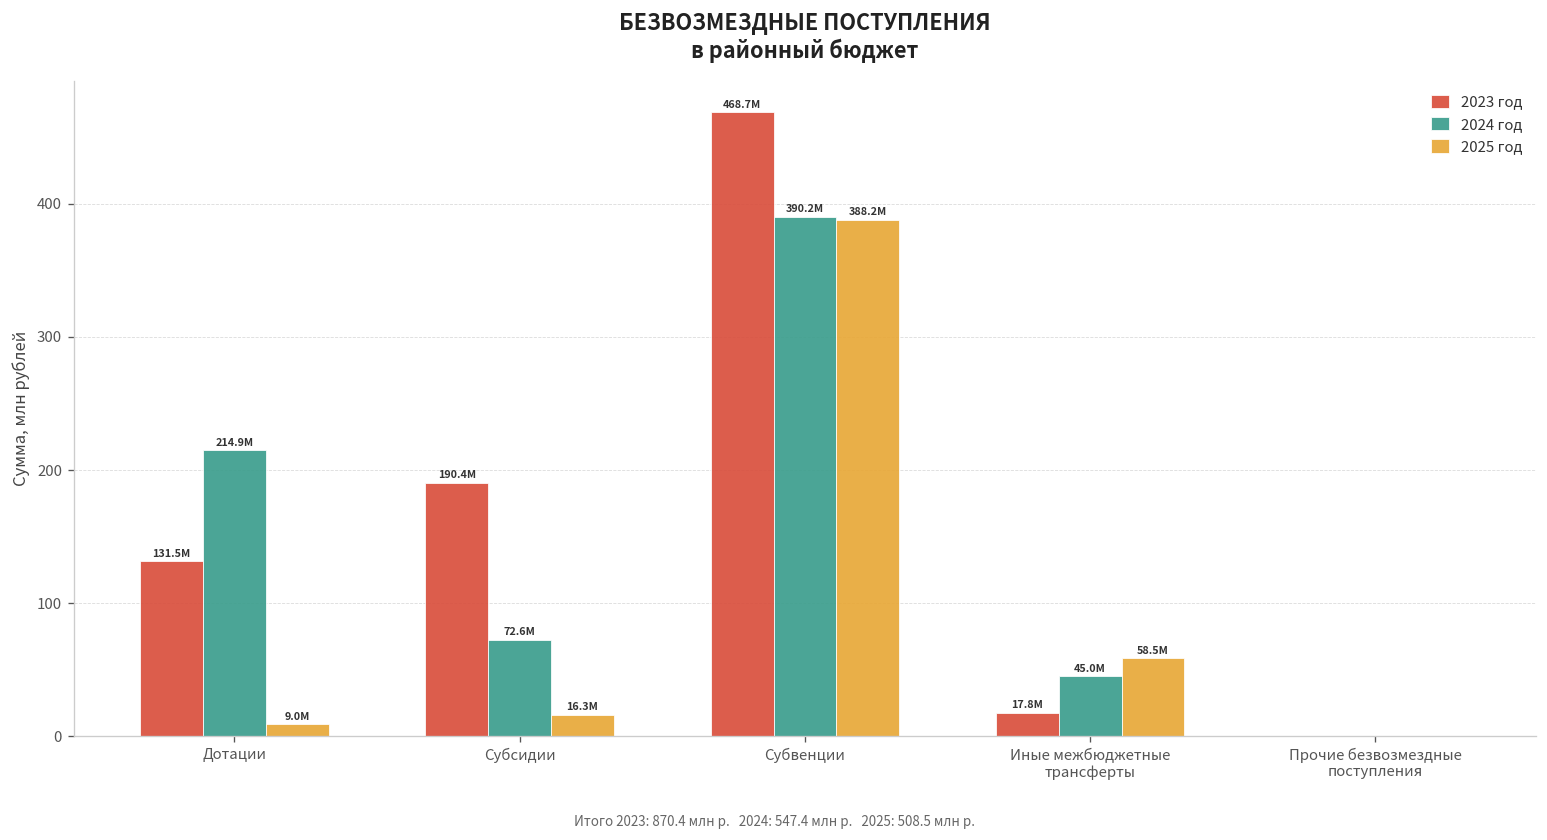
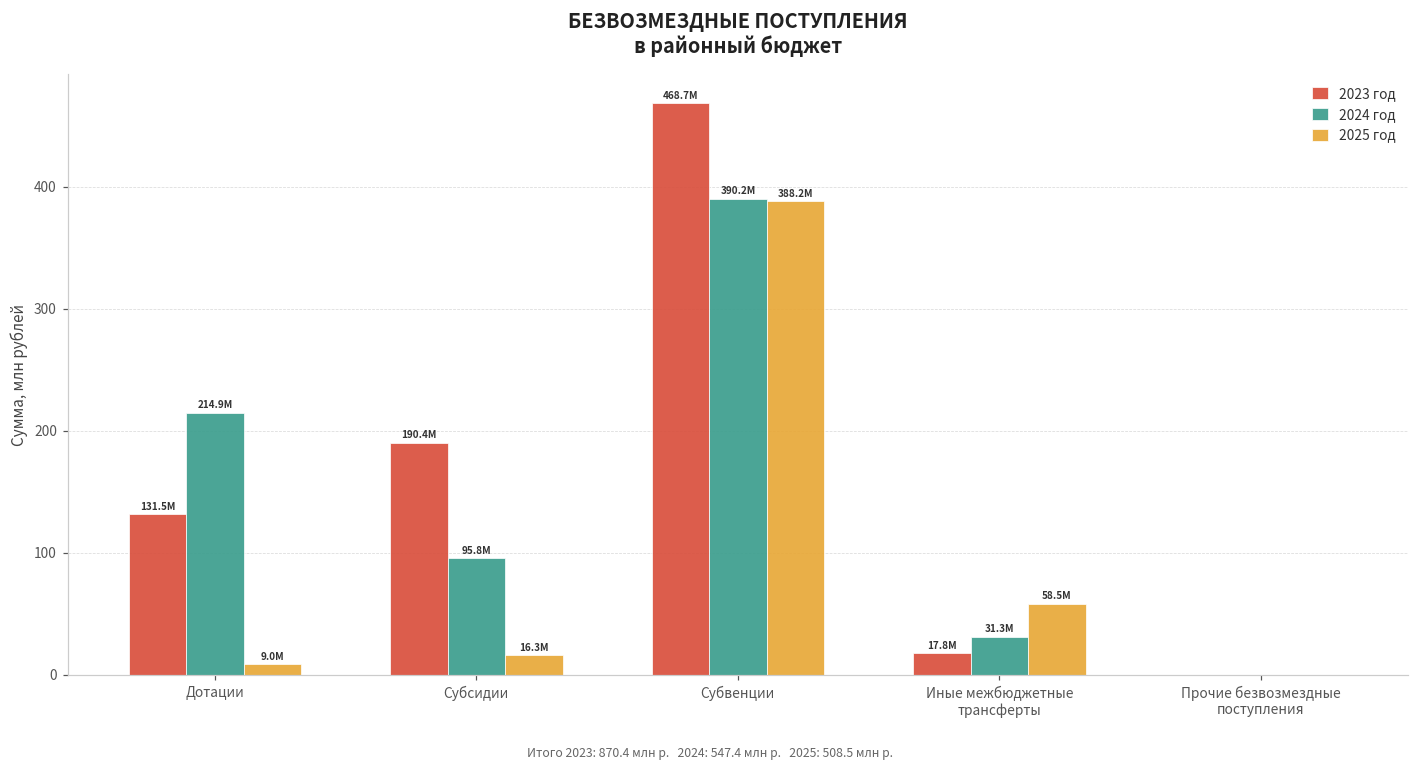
2024 год, Субсидии: 72.6M -> 95.8M
2024 год, Иные межбюджетные трансферты: 45.0M -> 31.3M
